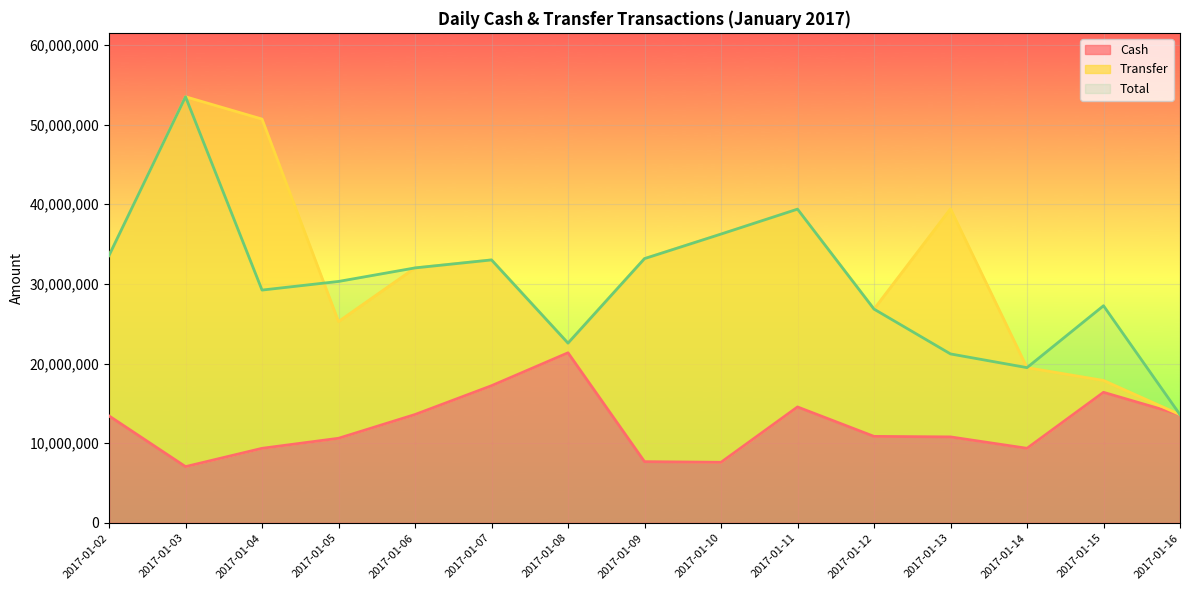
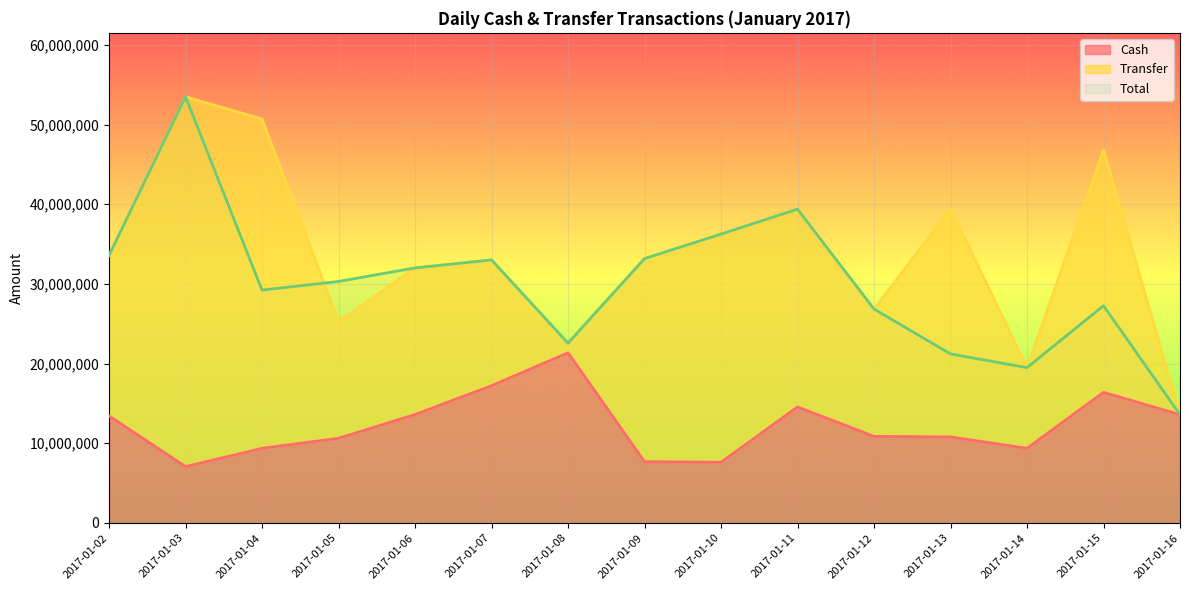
Transfer, 2017-01-15: 1,000,000 -> 30,000,000
